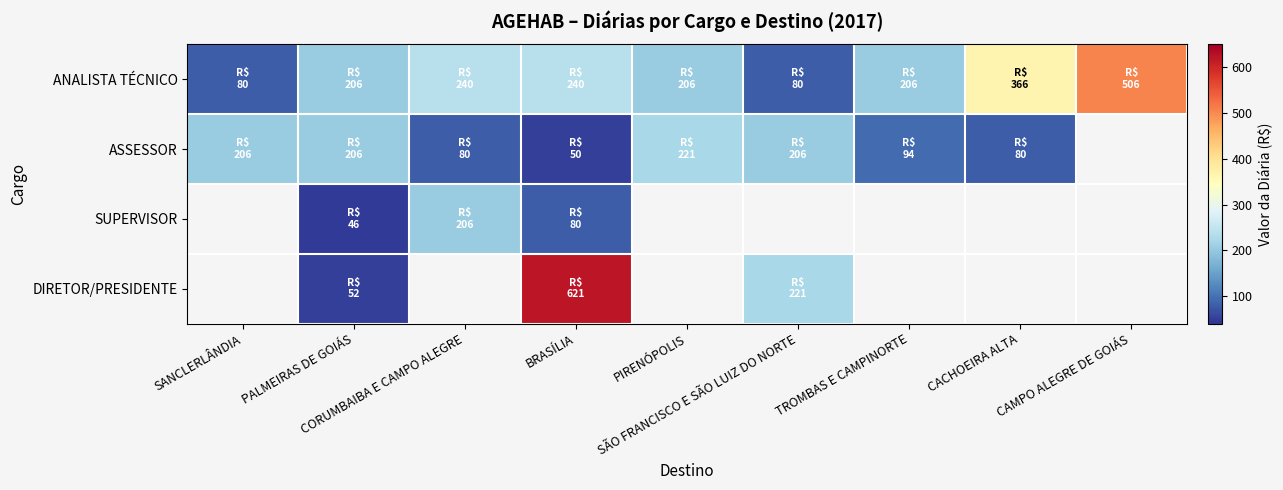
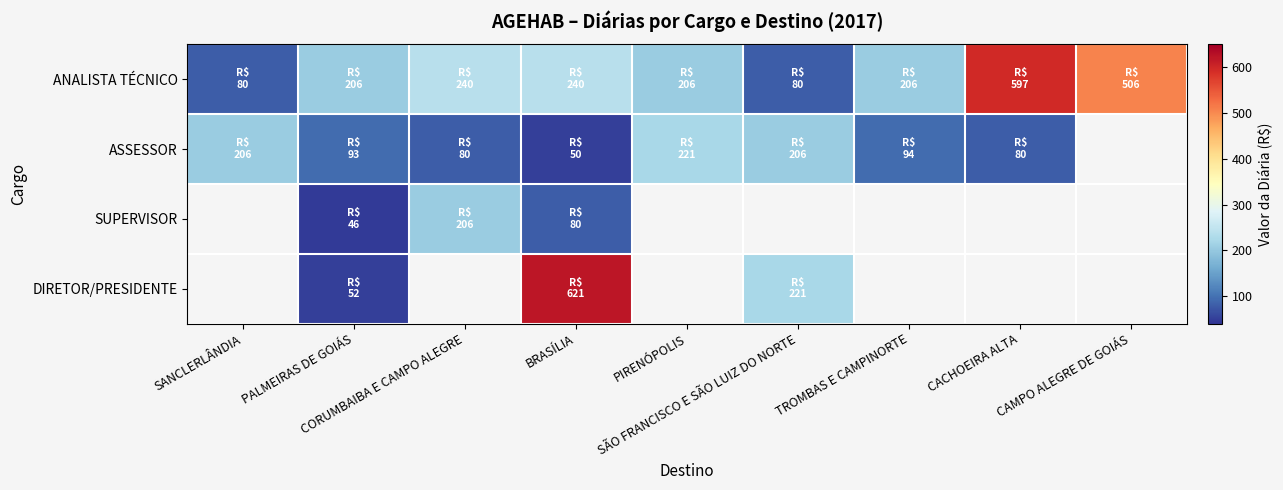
ANALISTA TÉCNICO, CACHOEIRA ALTA: 366 -> 597
ASSESSOR, PALMEIRAS DE GOIÁS: 206 -> 93
